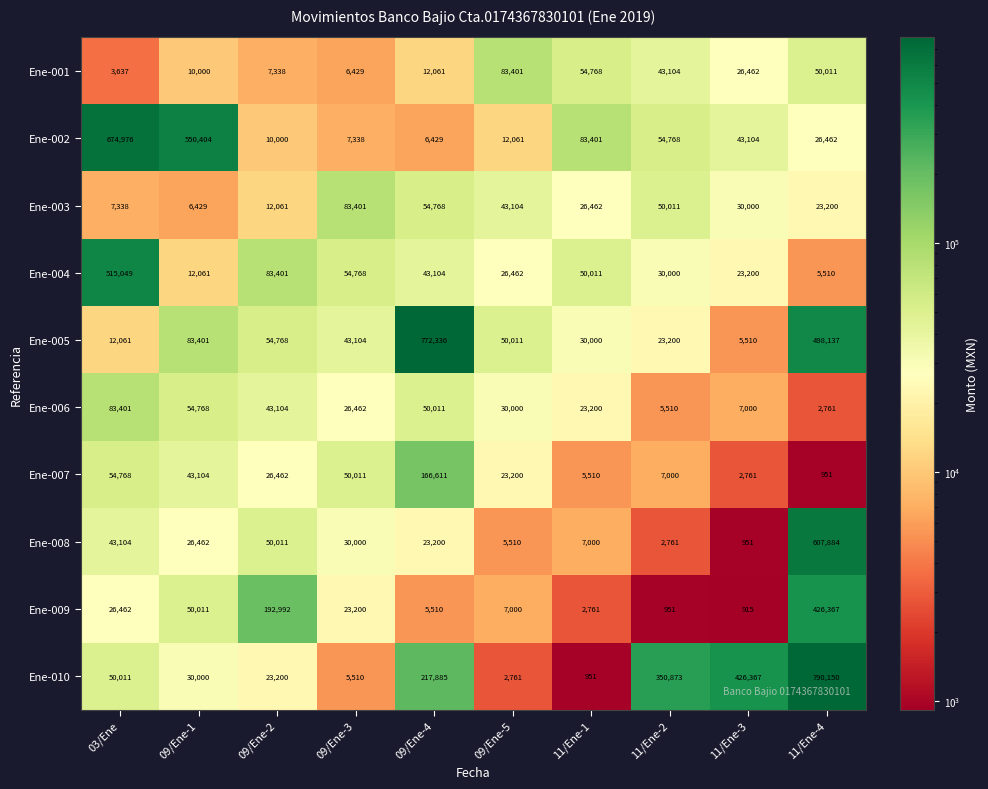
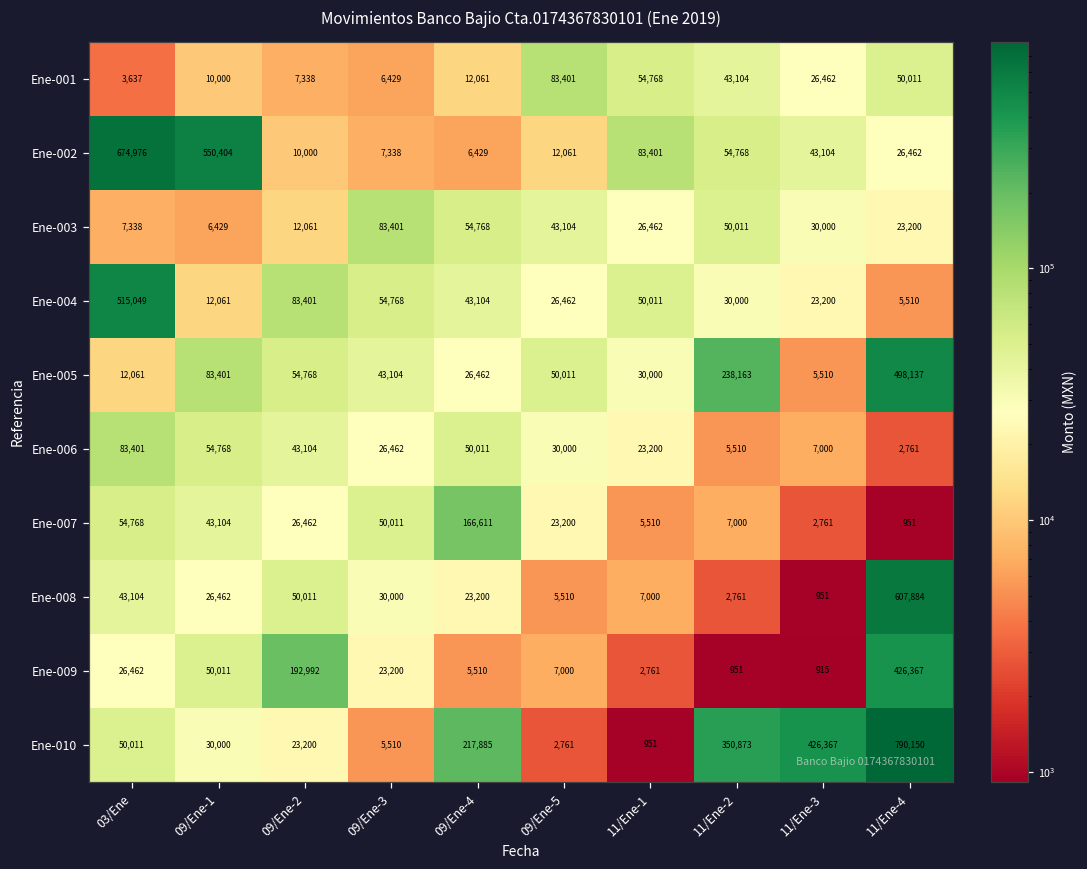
Ene-005, 09/Ene-4: 772,336 -> 26,462
Ene-005, 11/Ene-2: 23,200 -> 238,163
